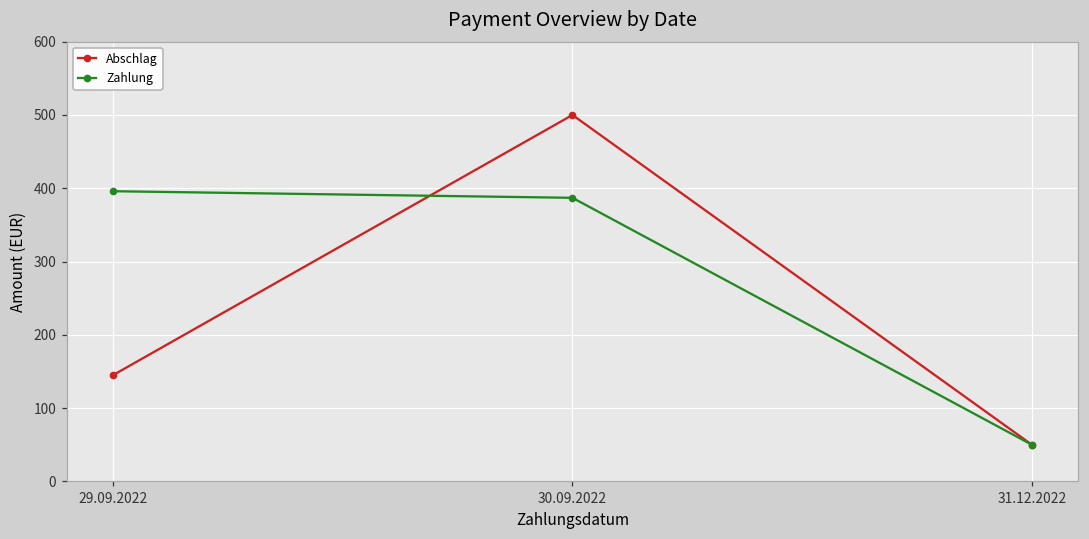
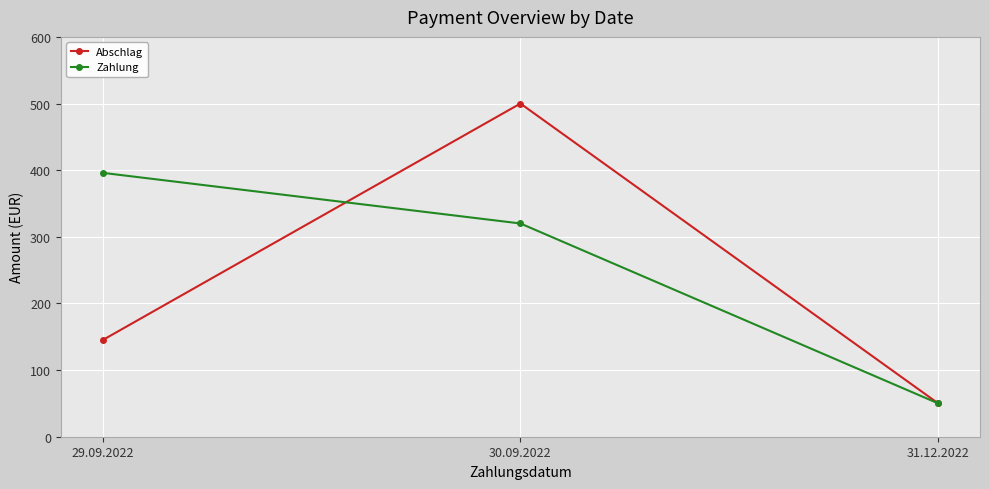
Zahlung, 30.09.2022: 390 -> 320
